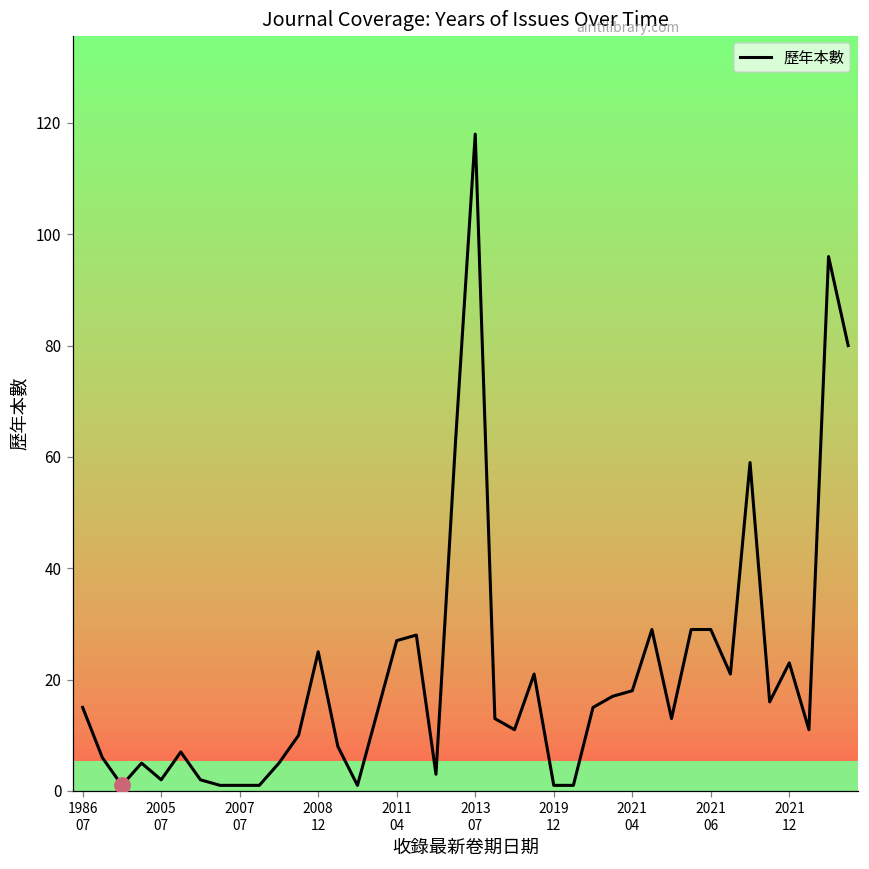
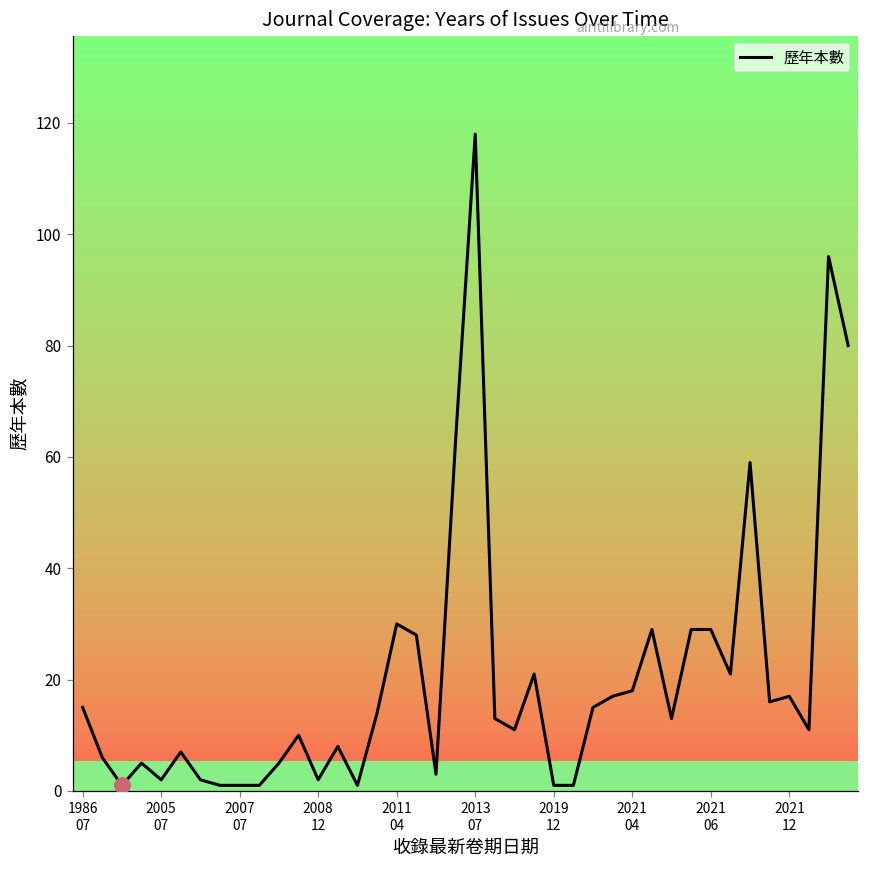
歷年本數, 2008 12: 25 -> 2
歷年本數, 2011 04: 27 -> 30
歷年本數, 2021 12: 23 -> 17
